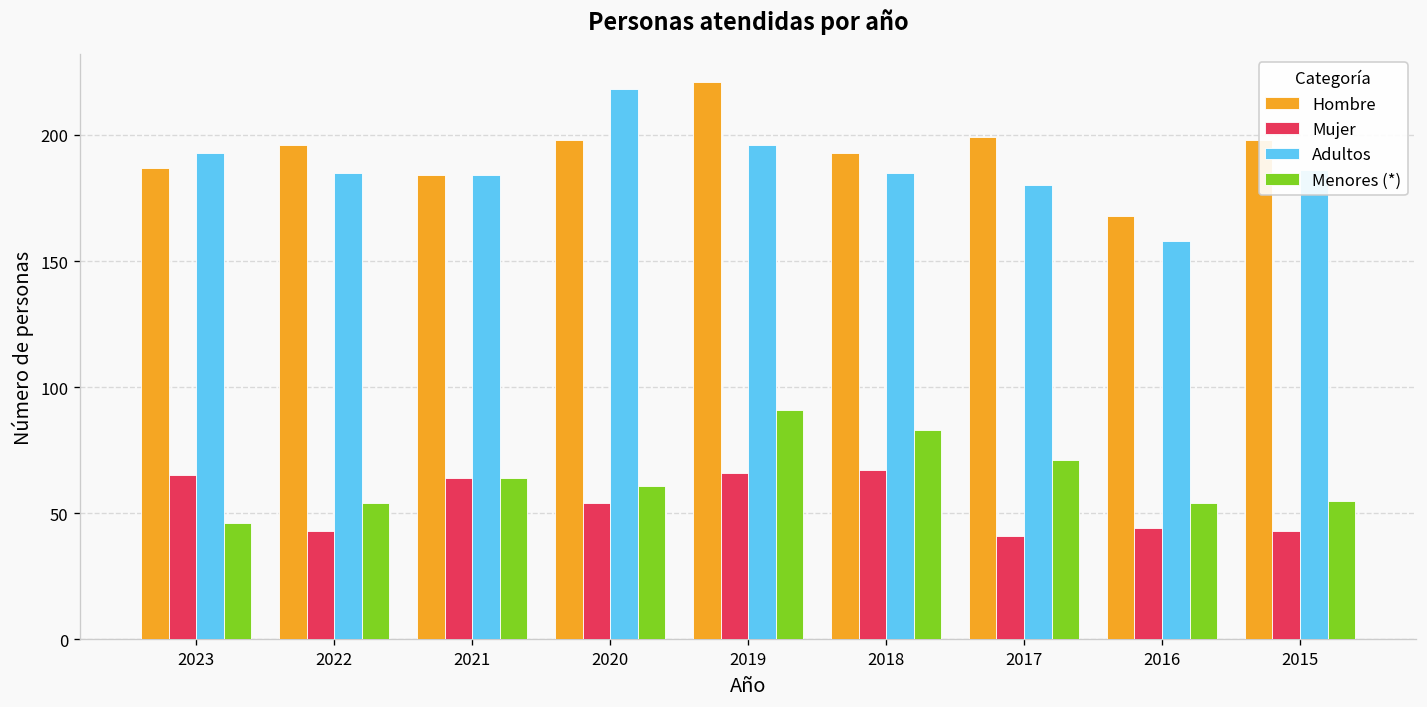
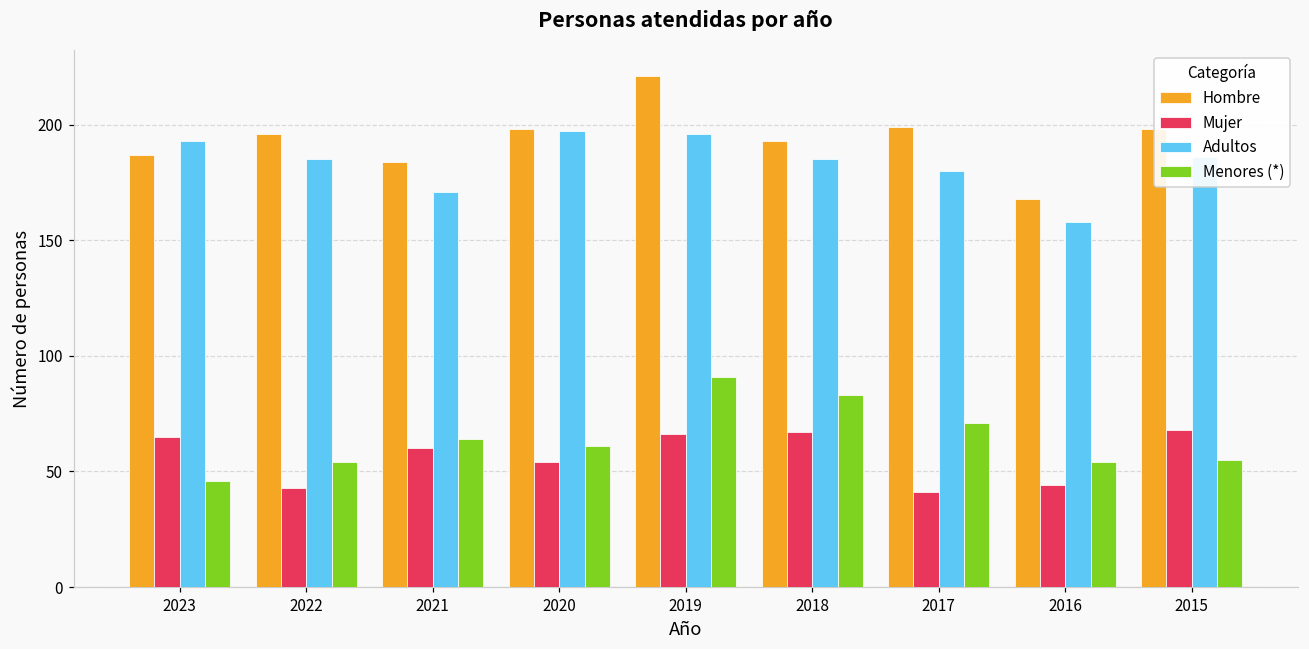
Mujer, 2021: 64 -> 60
Adultos, 2021: 184 -> 171
Adultos, 2020: 218 -> 197
Mujer, 2015: 43 -> 68
